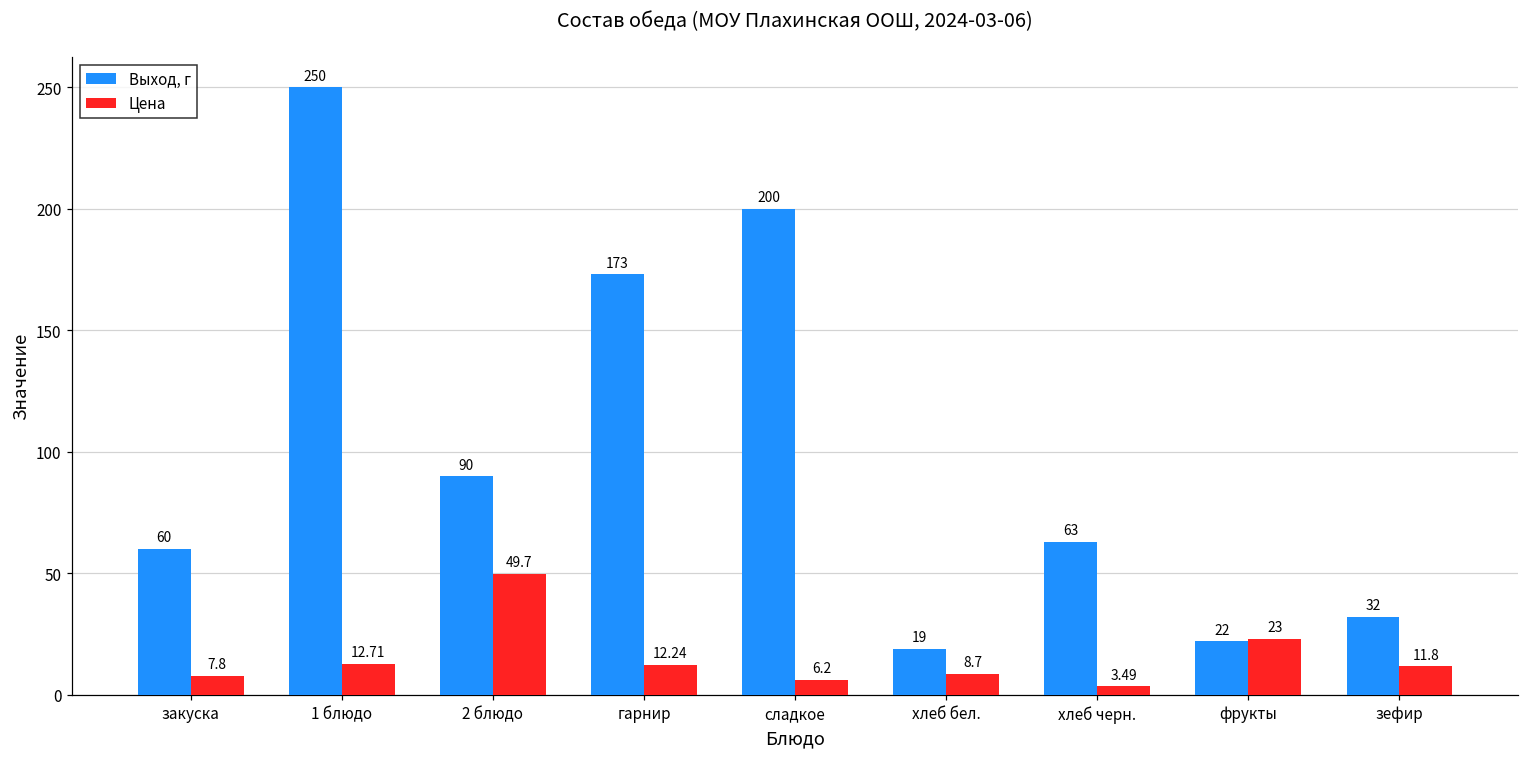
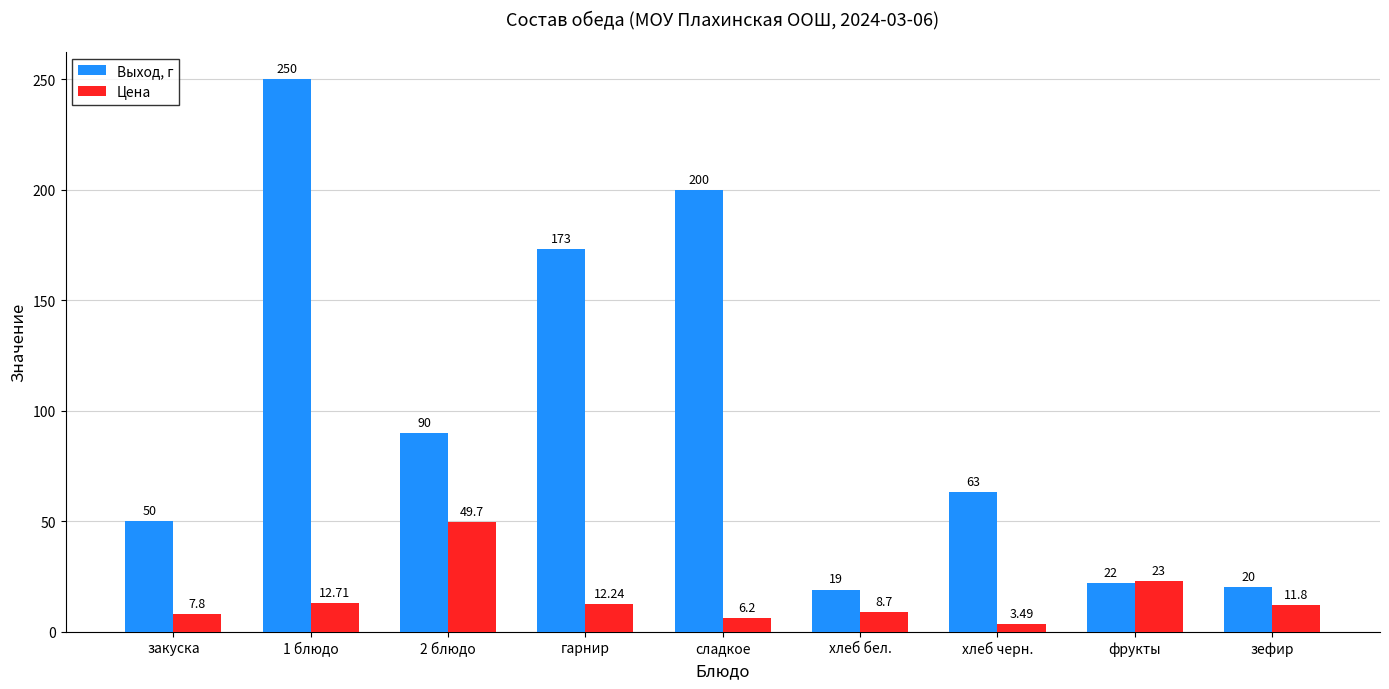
Выход, г, закуска: 60 -> 50
Выход, г, зефир: 32 -> 20
